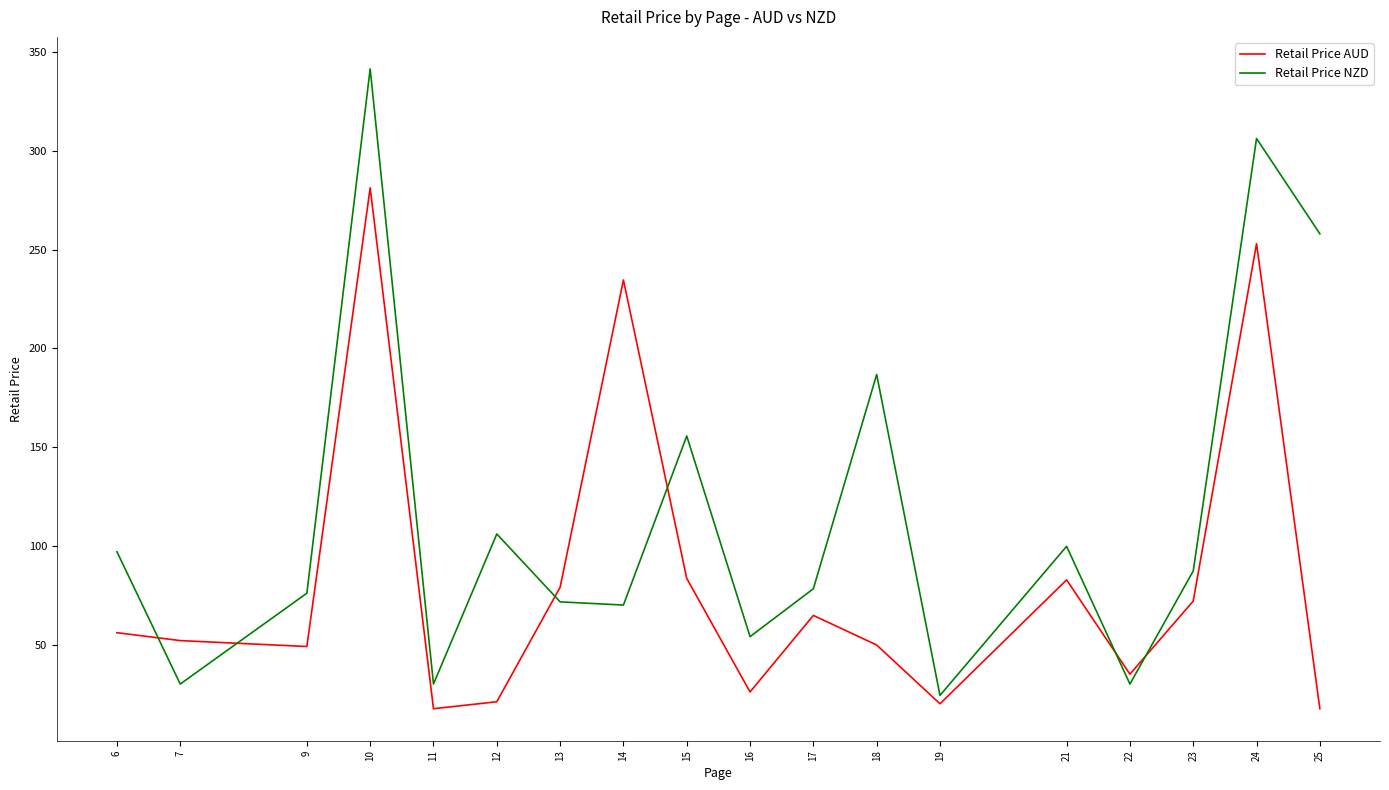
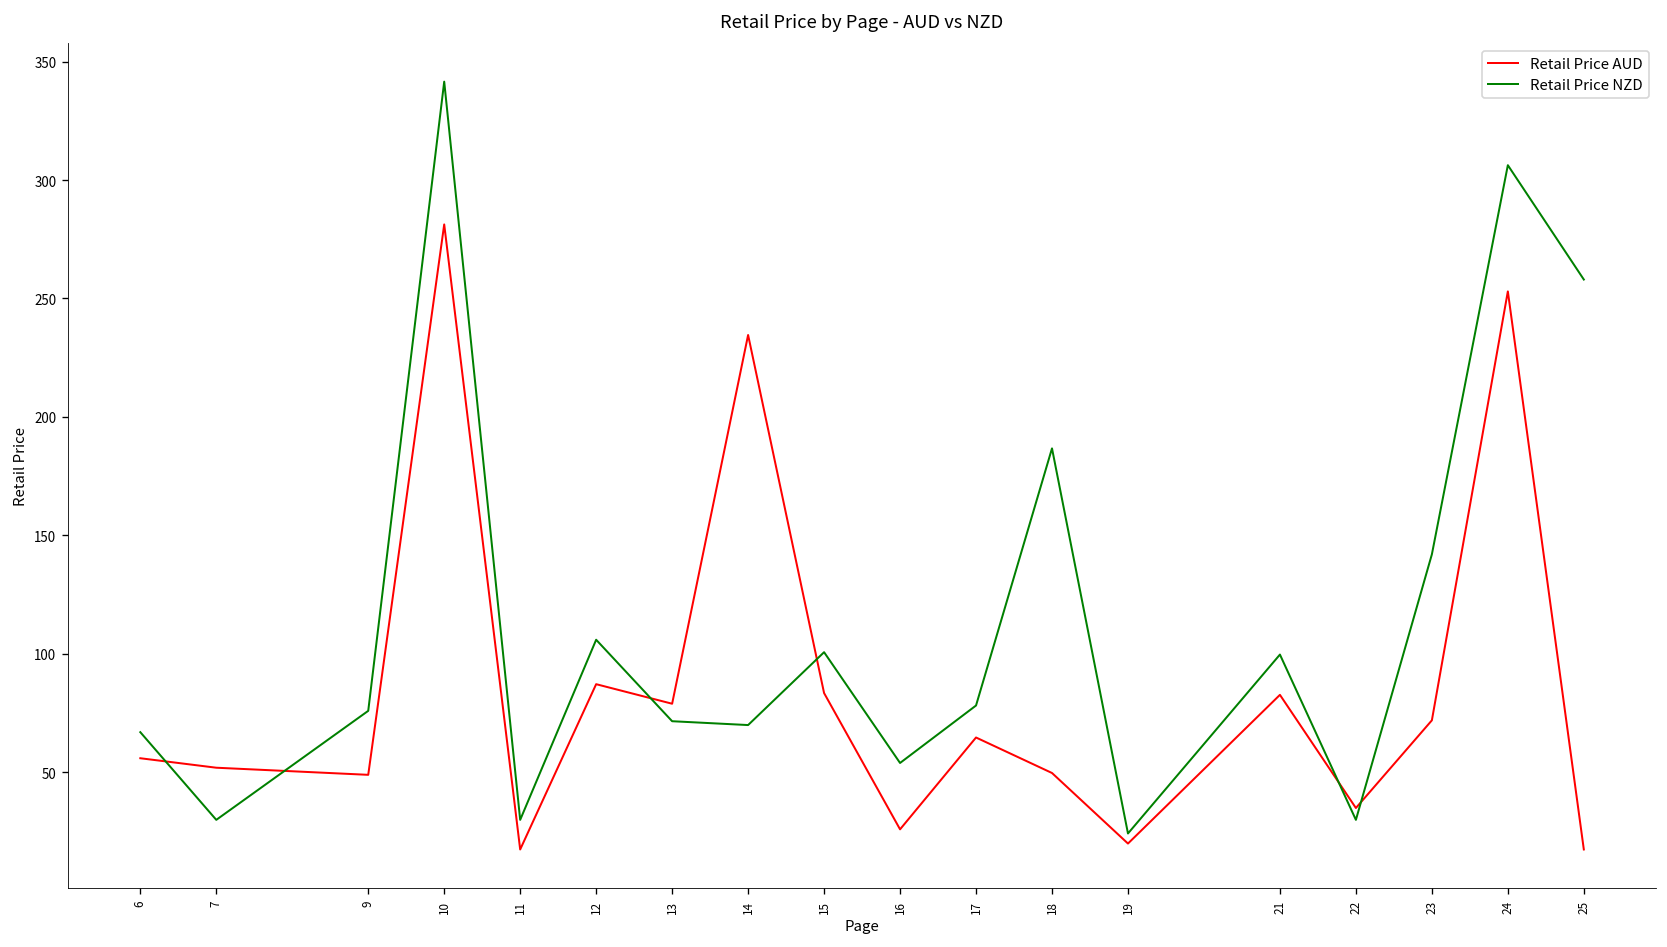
Retail Price NZD, 6: 97 -> 67
Retail Price AUD, 12: 21 -> 87
Retail Price NZD, 15: 156 -> 101
Retail Price NZD, 23: 87 -> 142
